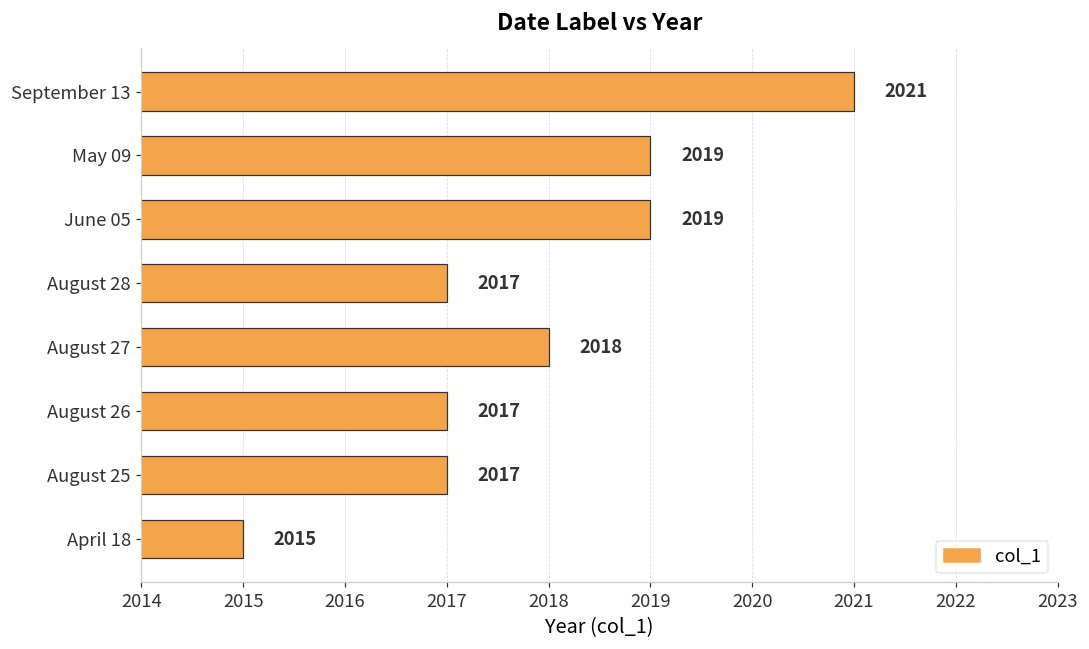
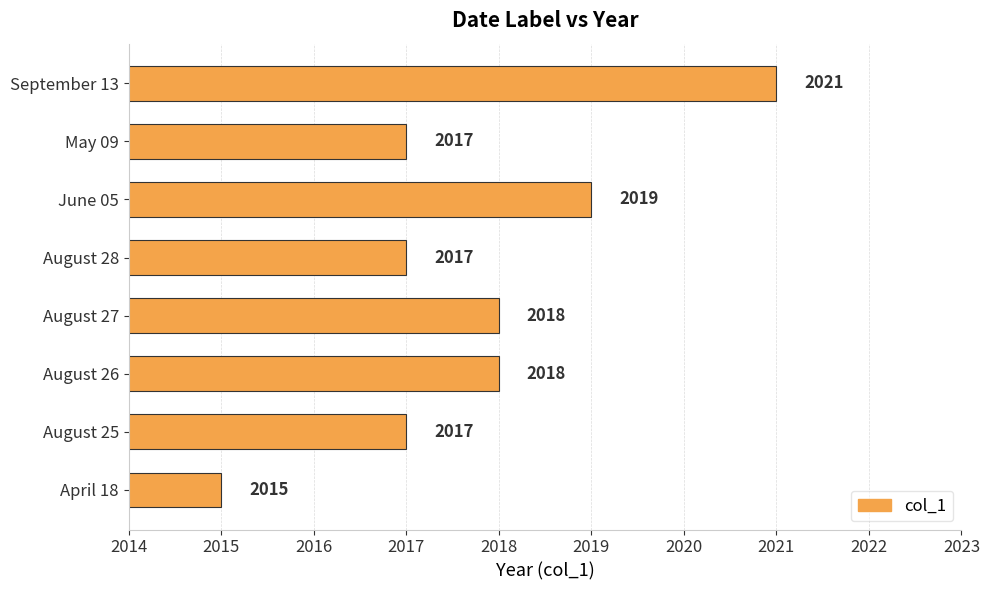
May 09: 2019 -> 2017
August 26: 2017 -> 2018
